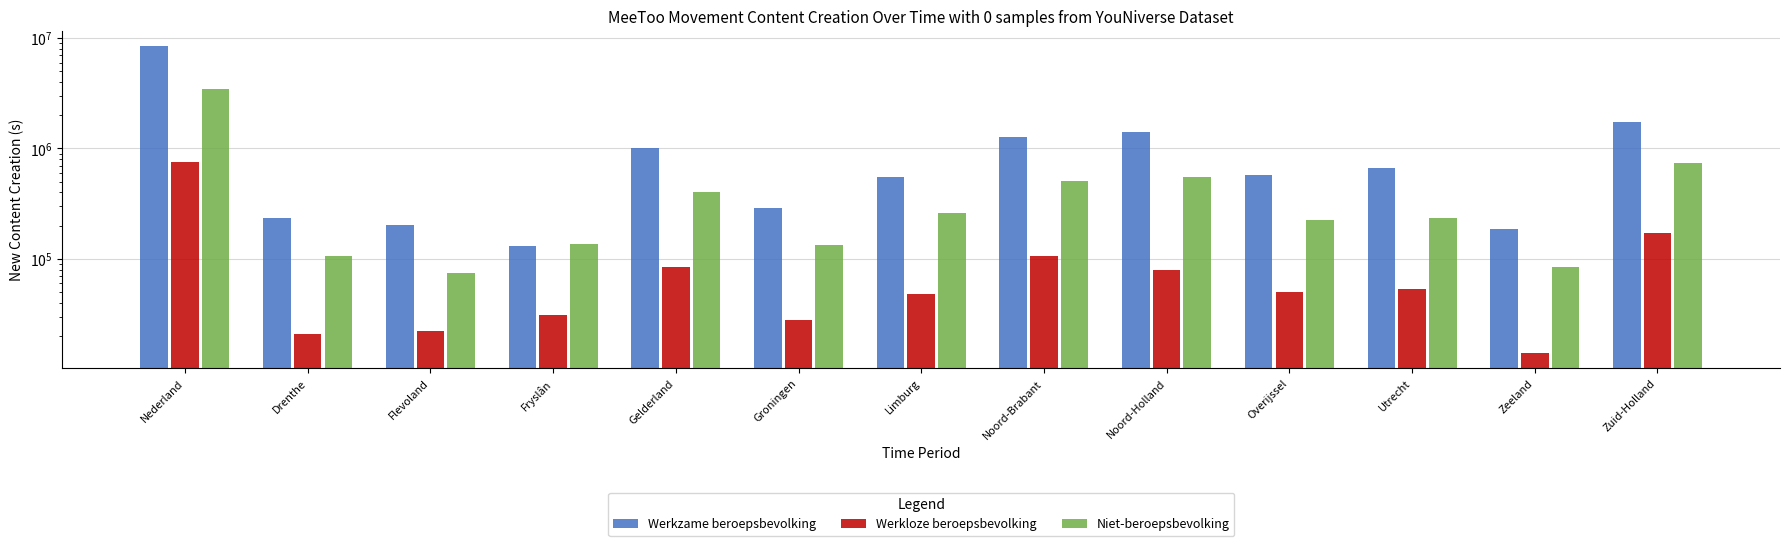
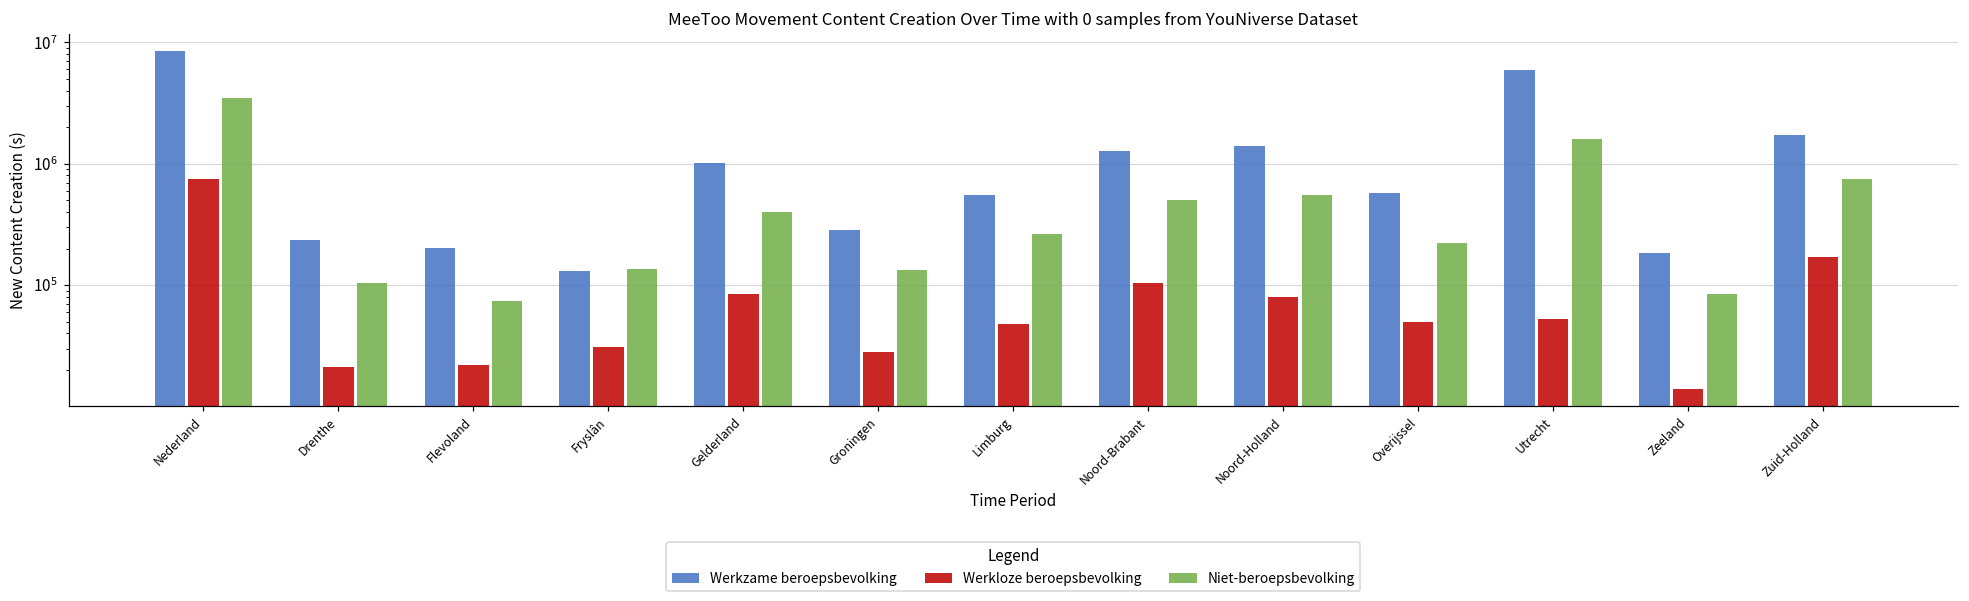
Werkzame beroepsbevolking, Utrecht: 700000 -> 6000000
Niet-beroepsbevolking, Utrecht: 240000 -> 1600000
